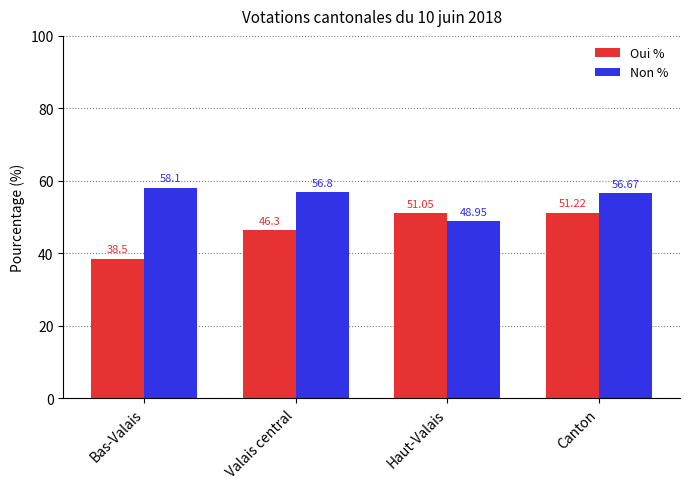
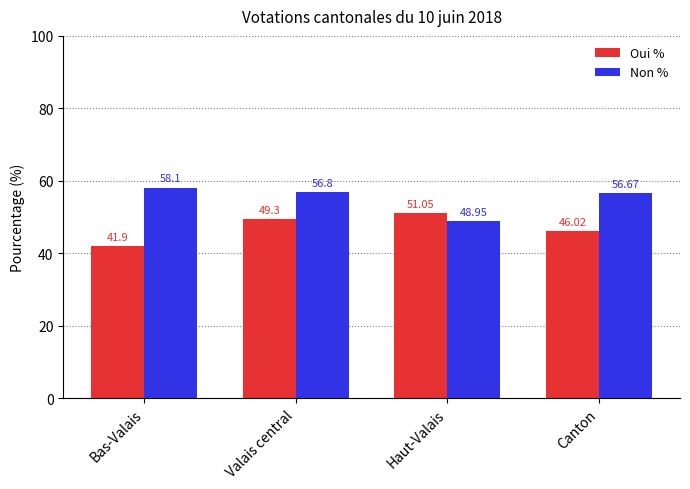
Oui %, Bas-Valais: 38.5 -> 41.9
Oui %, Valais central: 46.3 -> 49.3
Oui %, Canton: 51.22 -> 46.02
